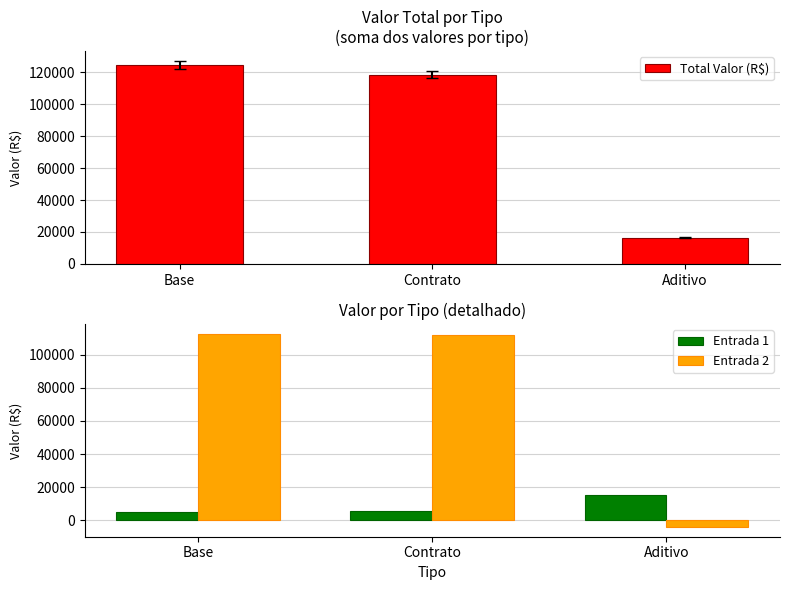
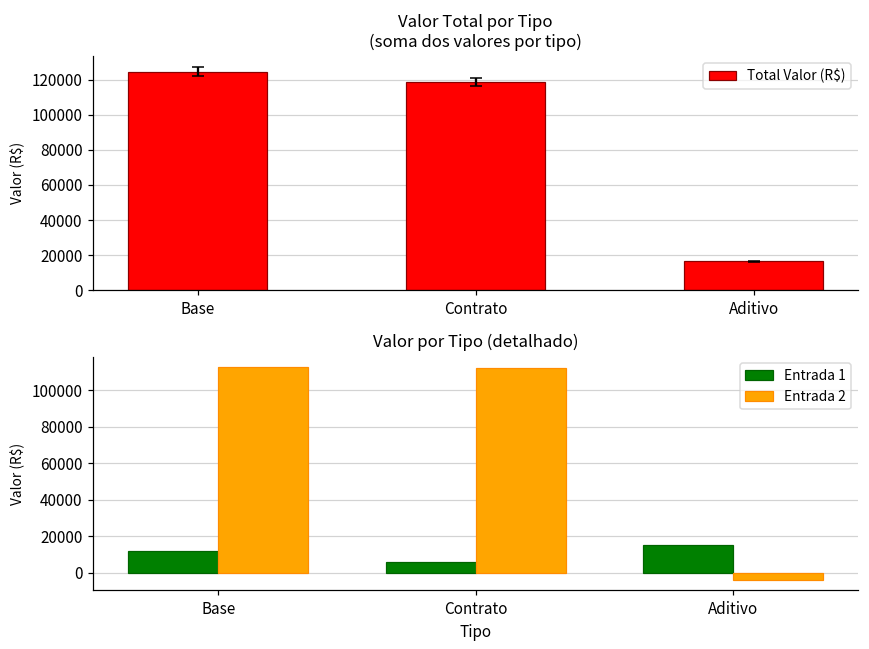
Valor por Tipo (detalhado), Entrada 1, Base: 5000 -> 12000
